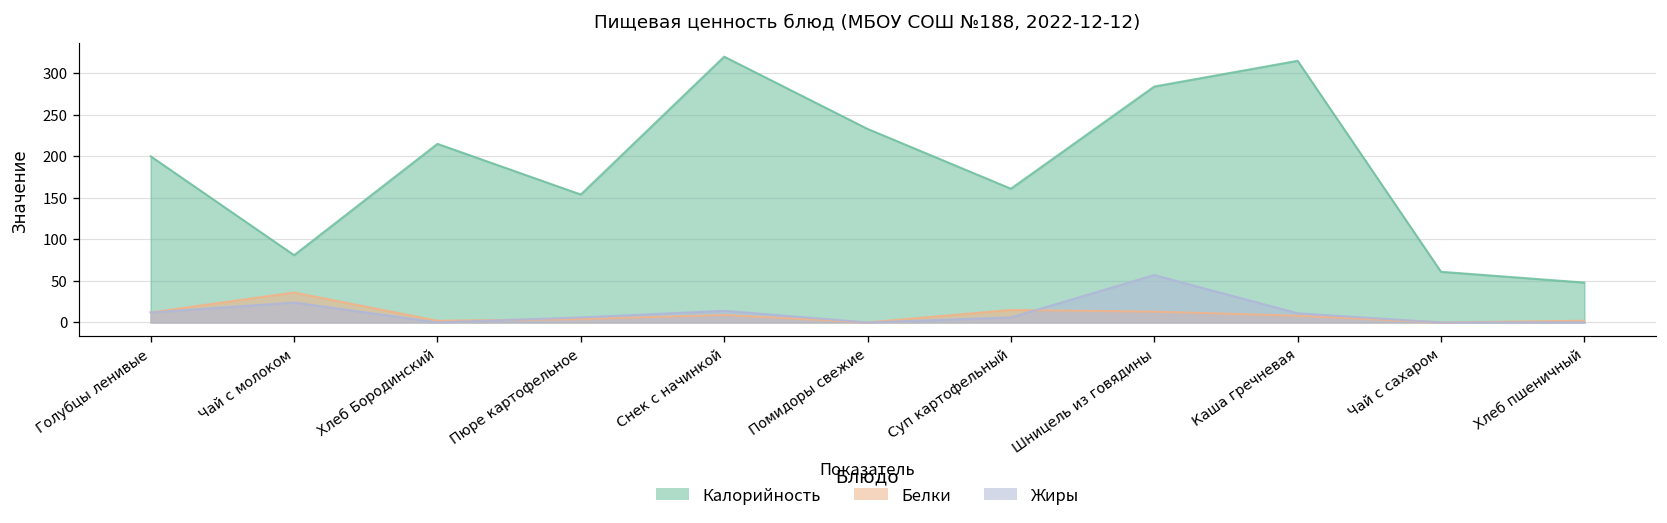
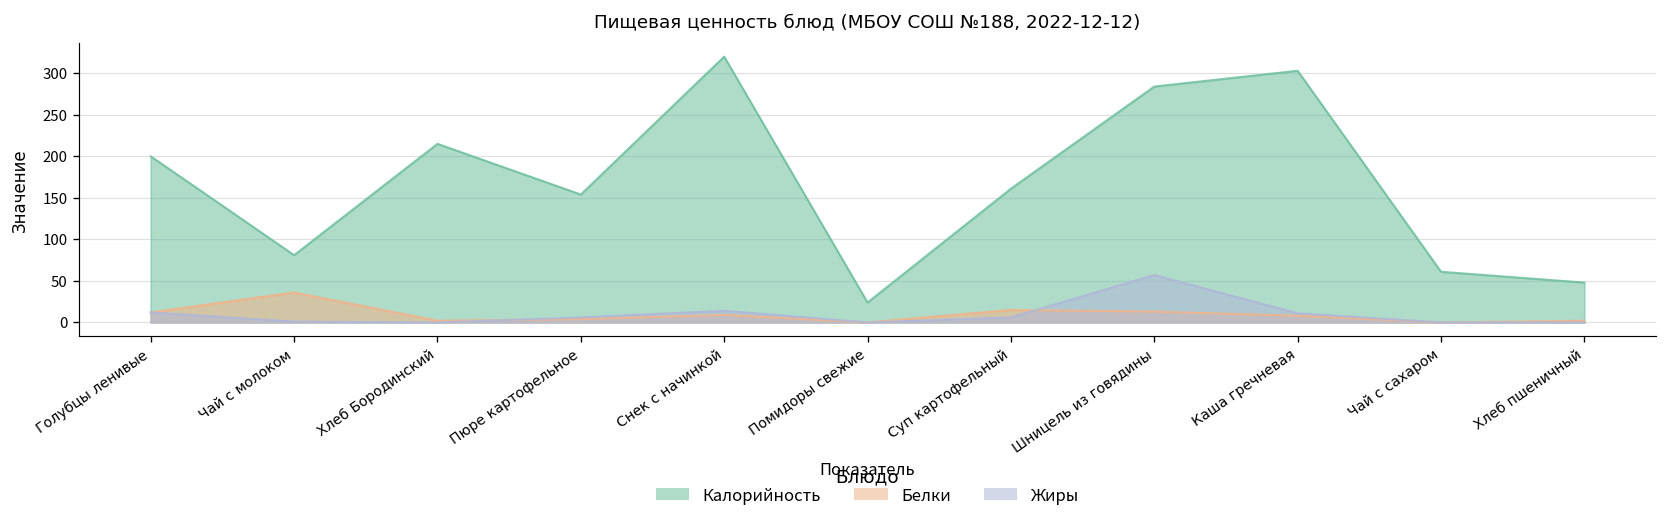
Жиры, Чай с молоком: 20 -> 0
Калорийность, Помидоры свежие: 230 -> 20
Калорийность, Каша гречневая: 320 -> 300
